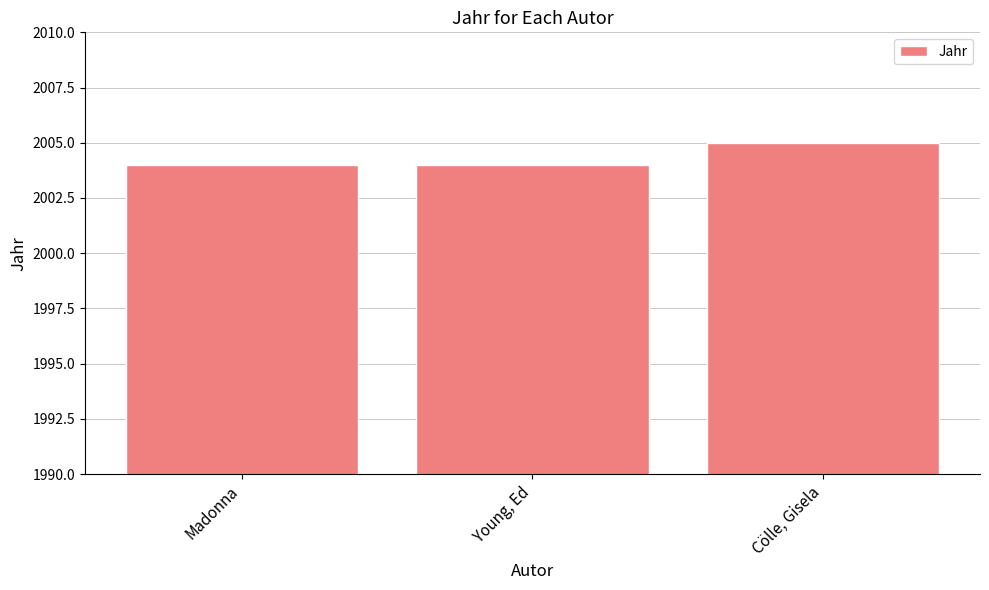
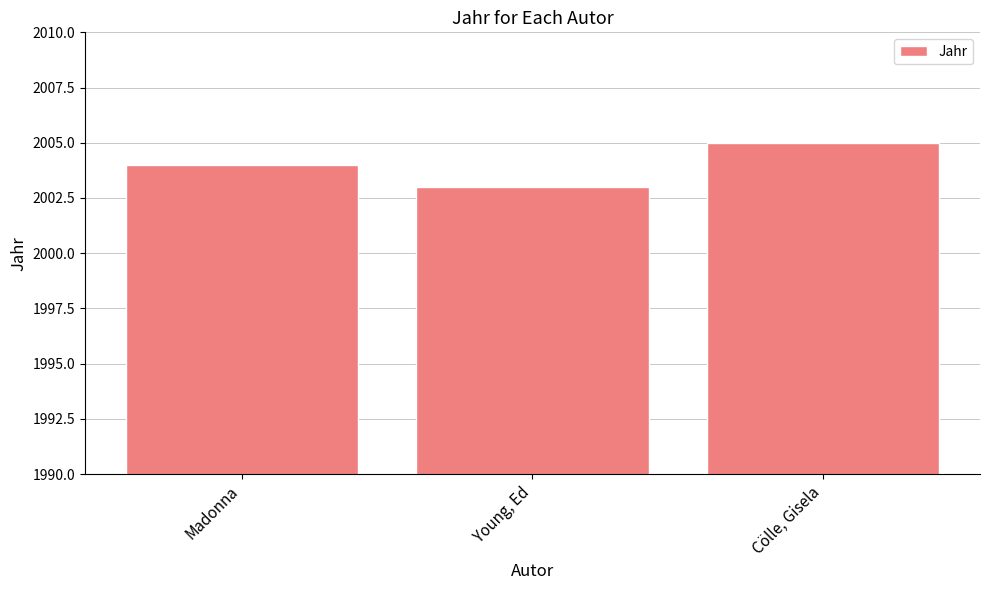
Young, Ed: 2004 -> 2003
